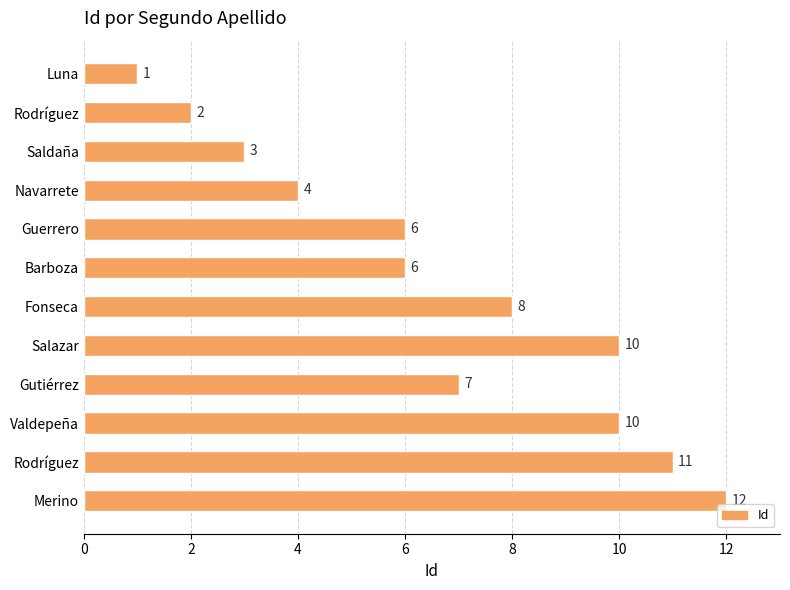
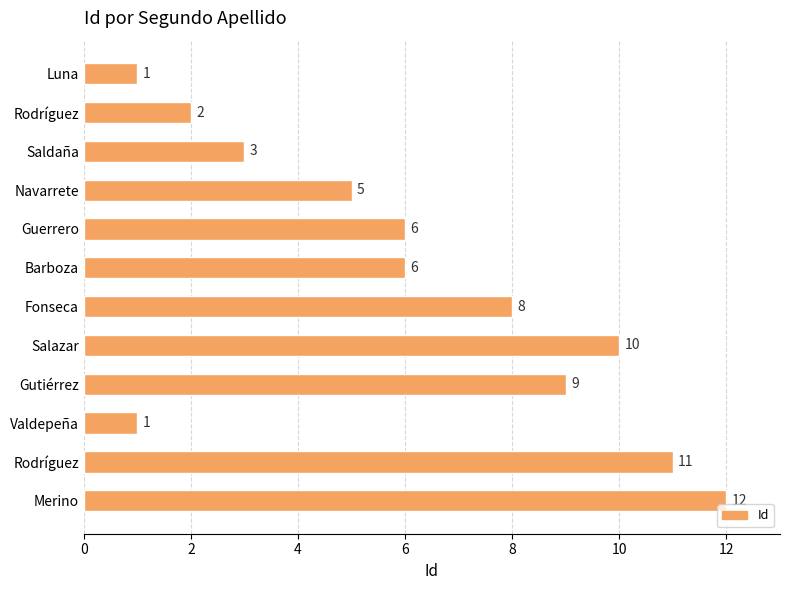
Navarrete: 4 -> 5
Gutiérrez: 7 -> 9
Valdepeña: 10 -> 1
